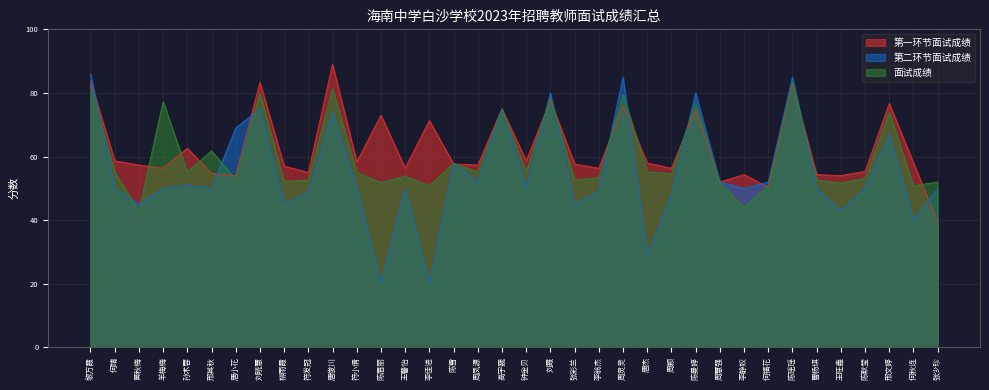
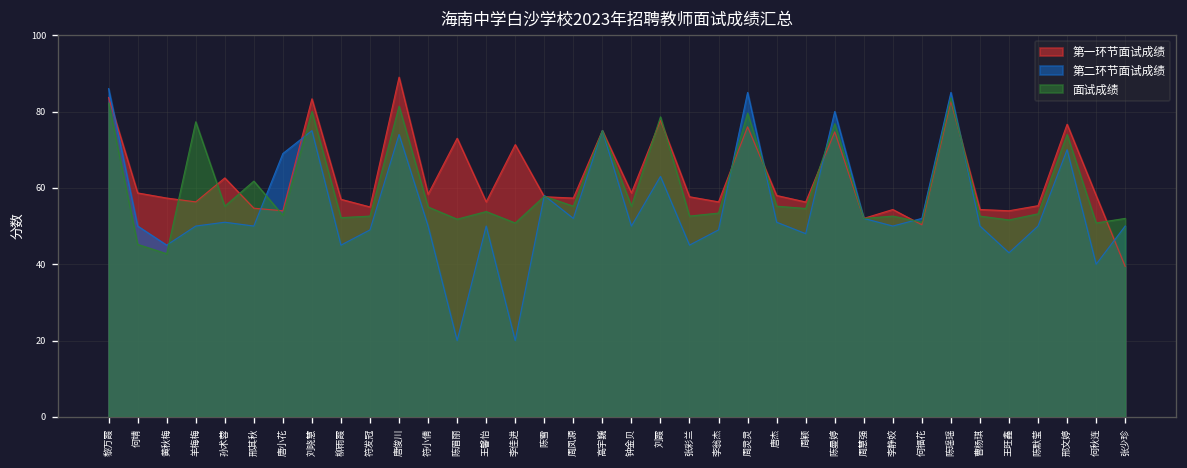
面试成绩, 何靖: 55 -> 45
第二环节面试成绩, 刘霞: 80 -> 63
第二环节面试成绩, 唐杰: 29 -> 51
面试成绩, 李静姣: 44 -> 53
第二环节面试成绩, 邢文婷: 67 -> 70
